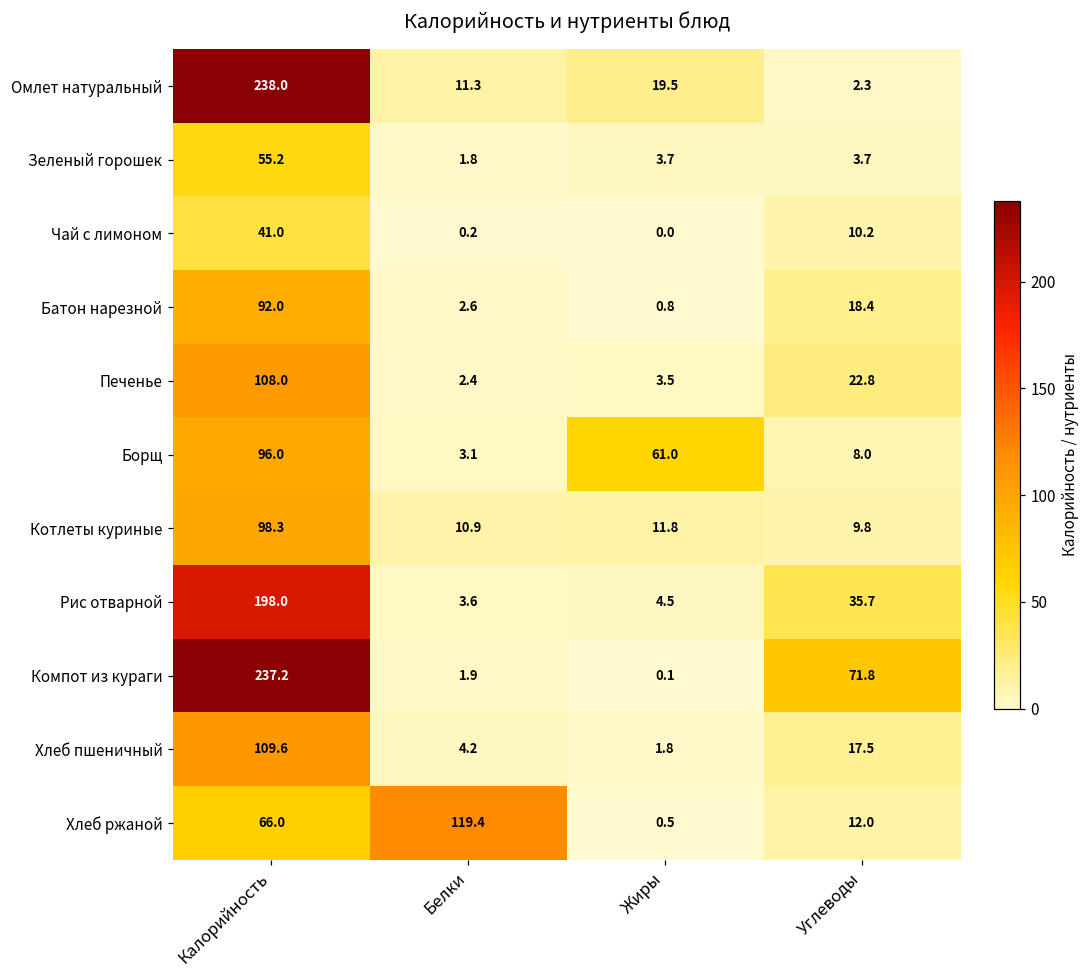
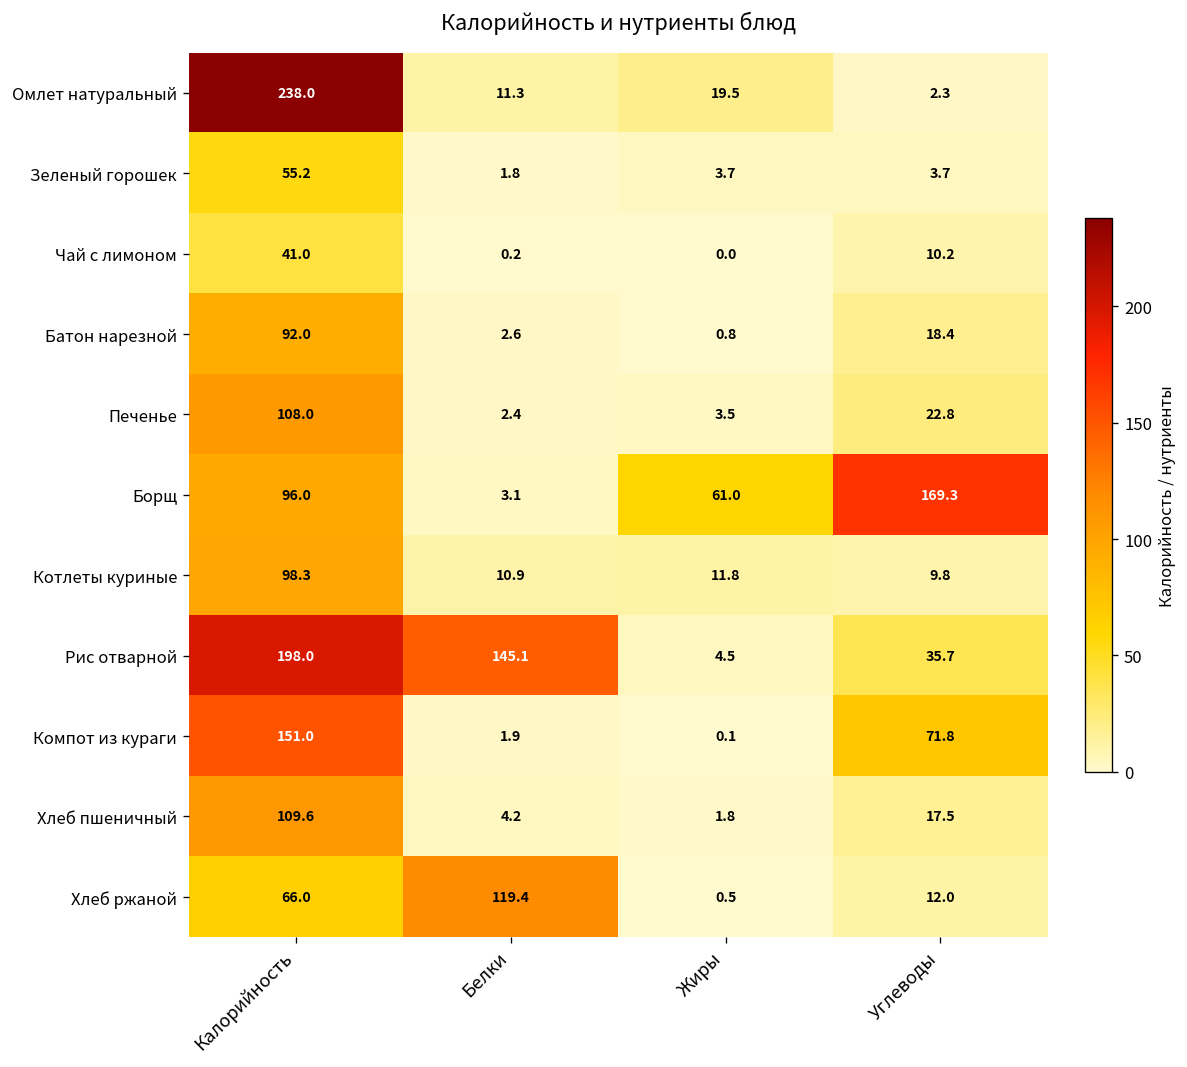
Борщ, Углеводы: 8.0 -> 169.3
Рис отварной, Белки: 3.6 -> 145.1
Компот из кураги, Калорийность: 237.2 -> 151.0
